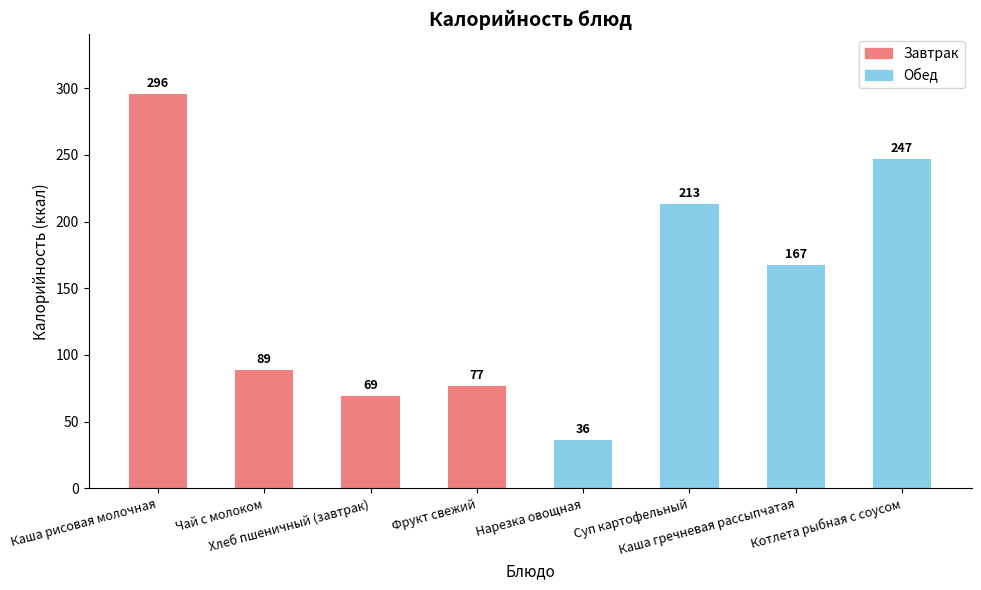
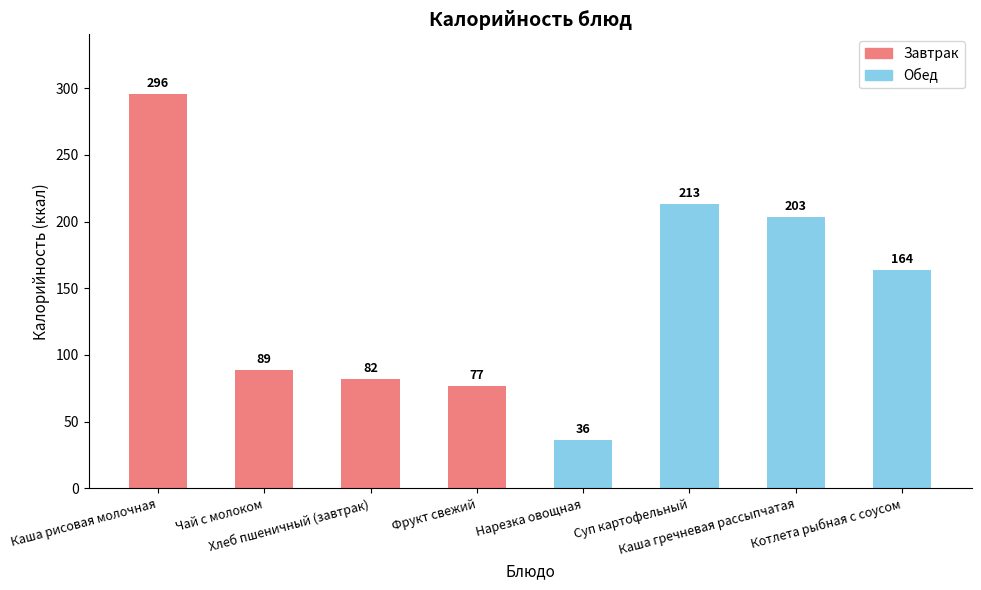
Хлеб пшеничный (завтрак): 69 -> 82
Каша гречневая рассыпчатая: 167 -> 203
Котлета рыбная с соусом: 247 -> 164
